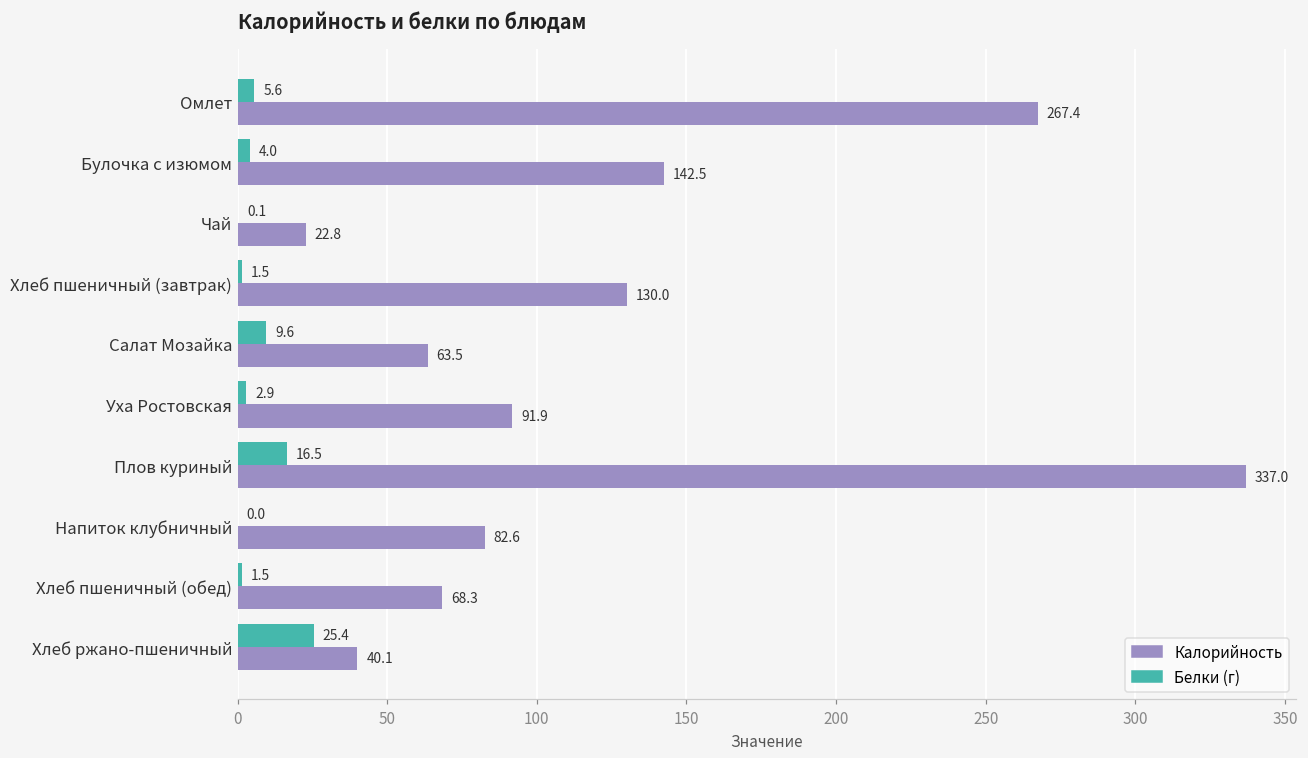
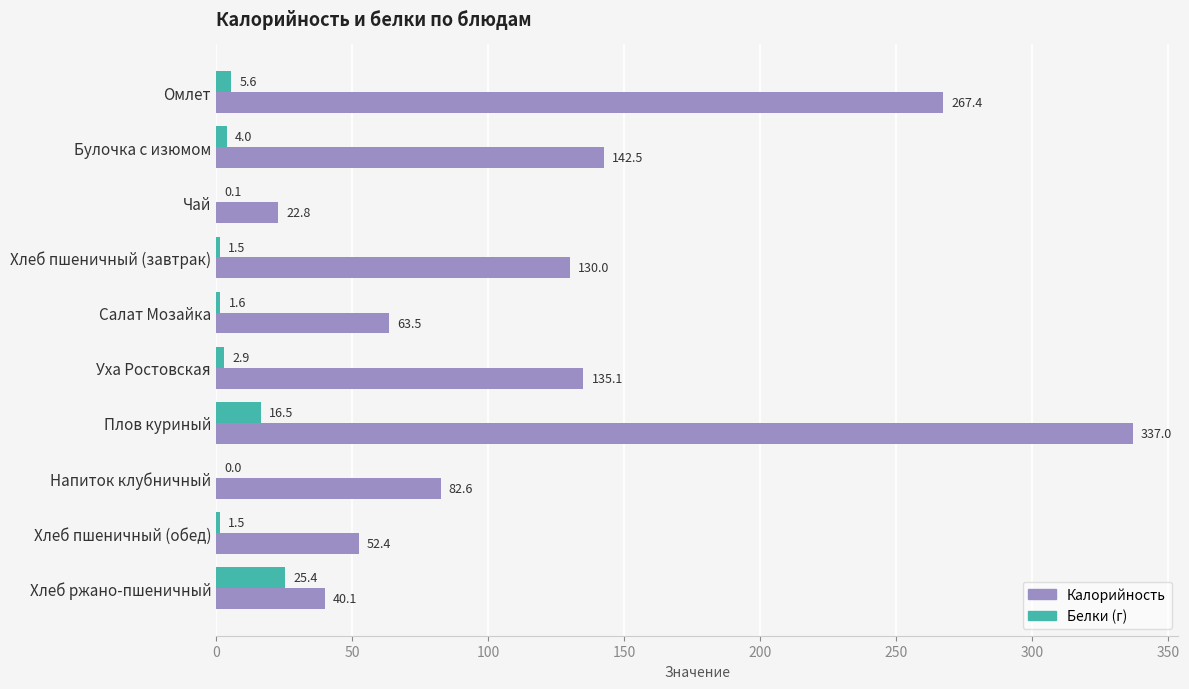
Белки (г), Салат Мозайка: 9.6 -> 1.6
Калорийность, Уха Ростовская: 91.9 -> 135.1
Калорийность, Хлеб пшеничный (обед): 68.3 -> 52.4
